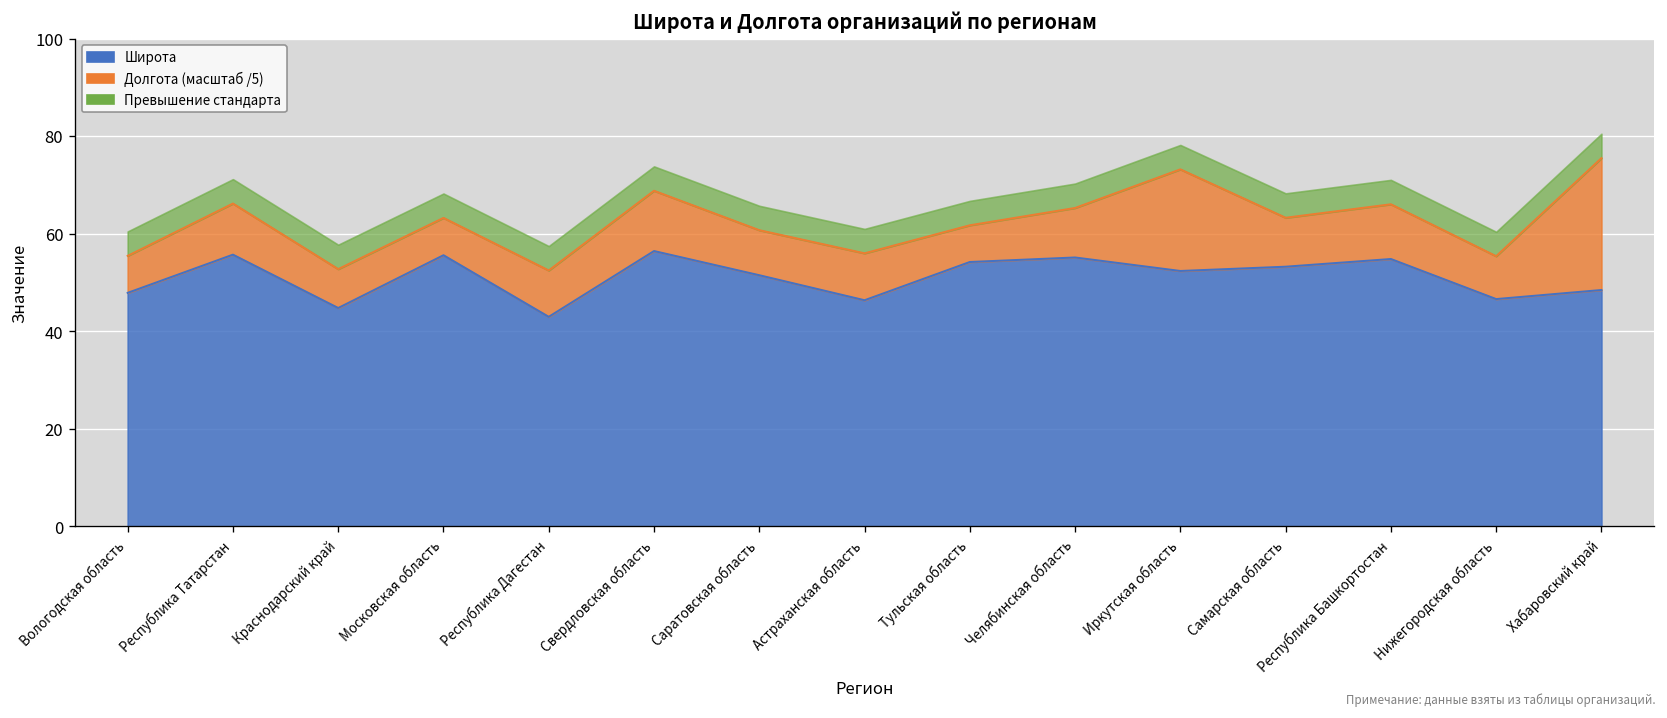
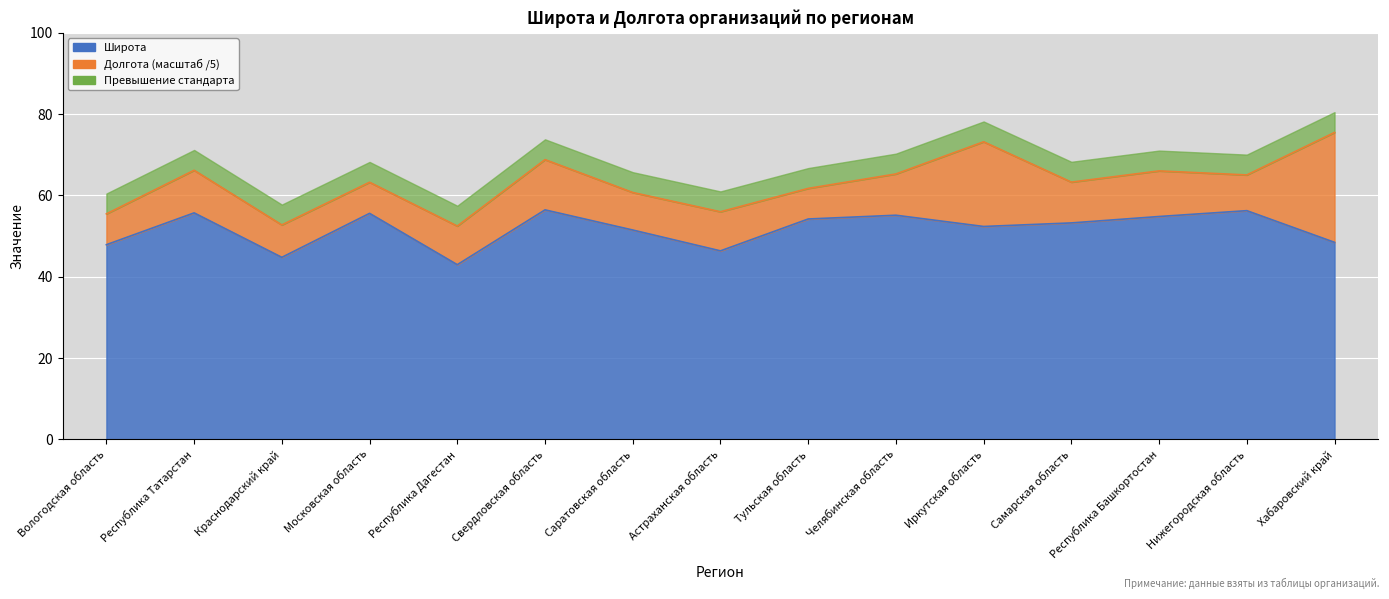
Широта, Нижегородская область: 47 -> 56
